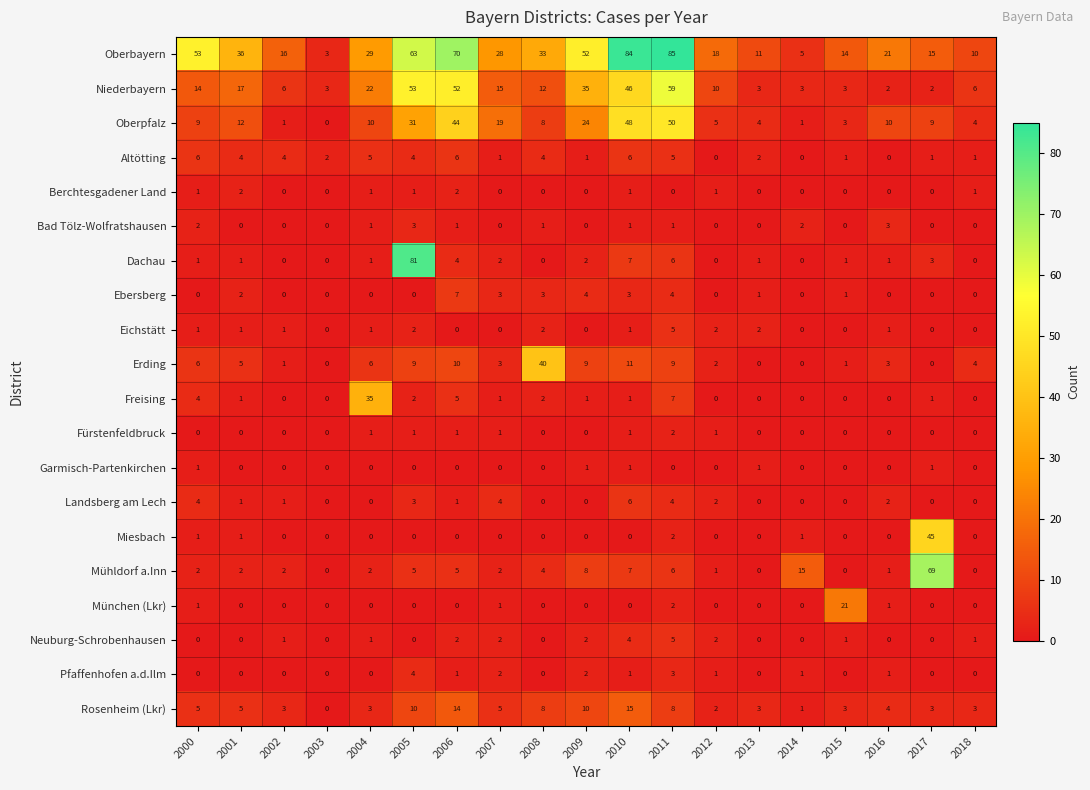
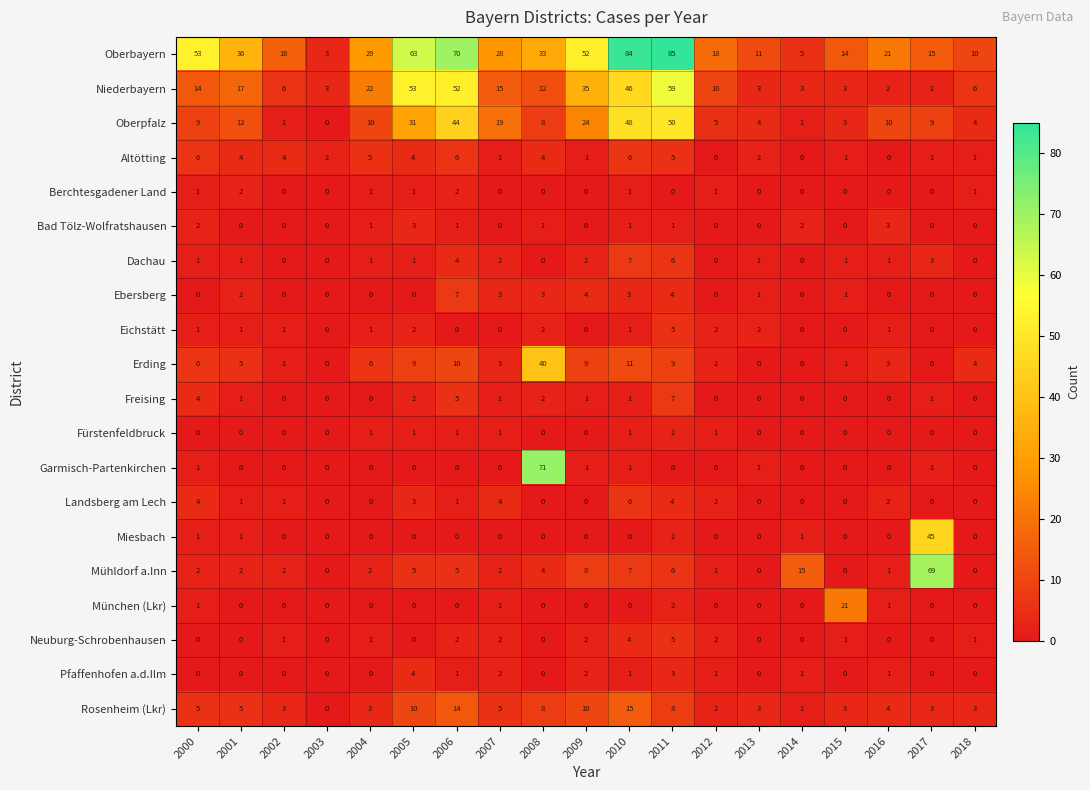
Dachau, 2005: 81 -> 1
Freising, 2004: 35 -> 0
Garmisch-Partenkirchen, 2008: 0 -> 71
